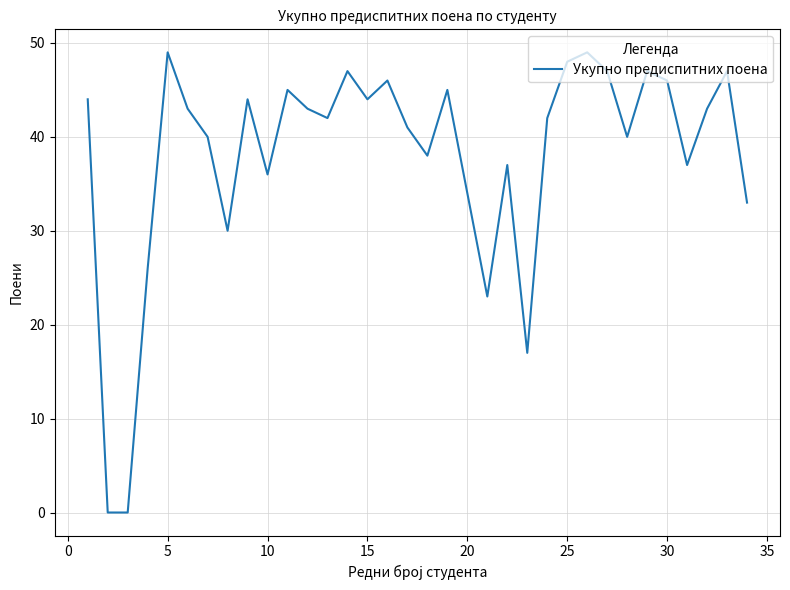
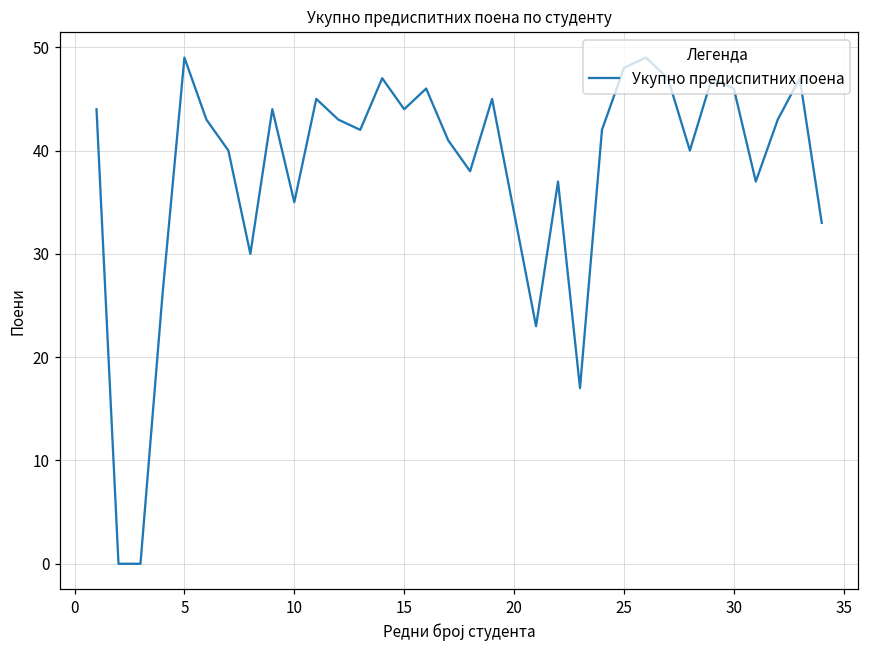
10: 36 -> 35
